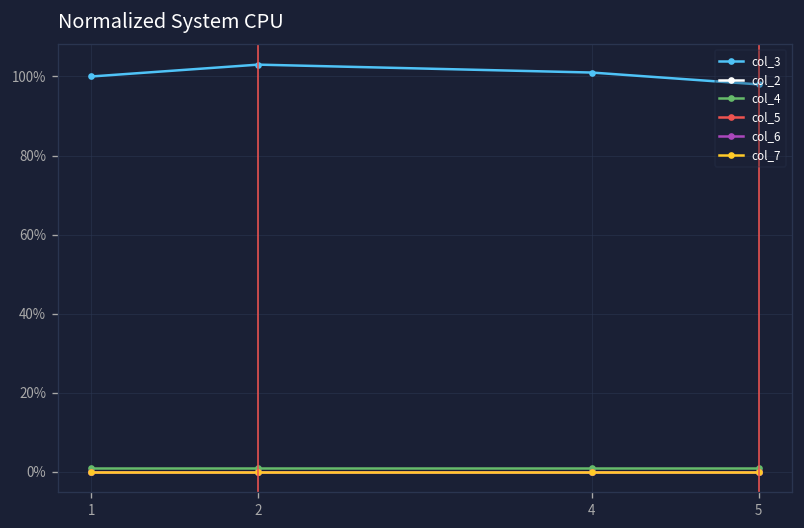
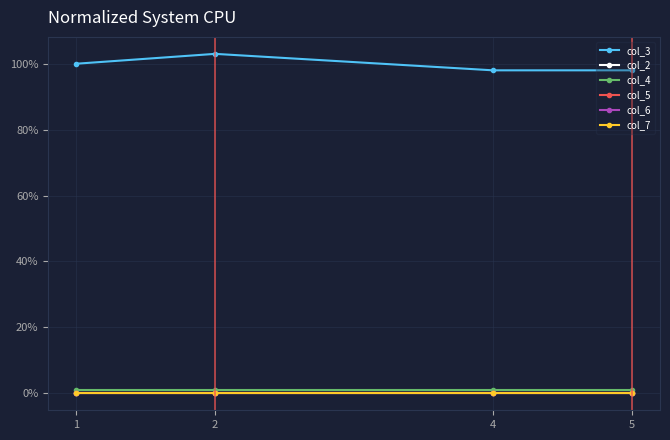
col_3, 4: 101% -> 98%
